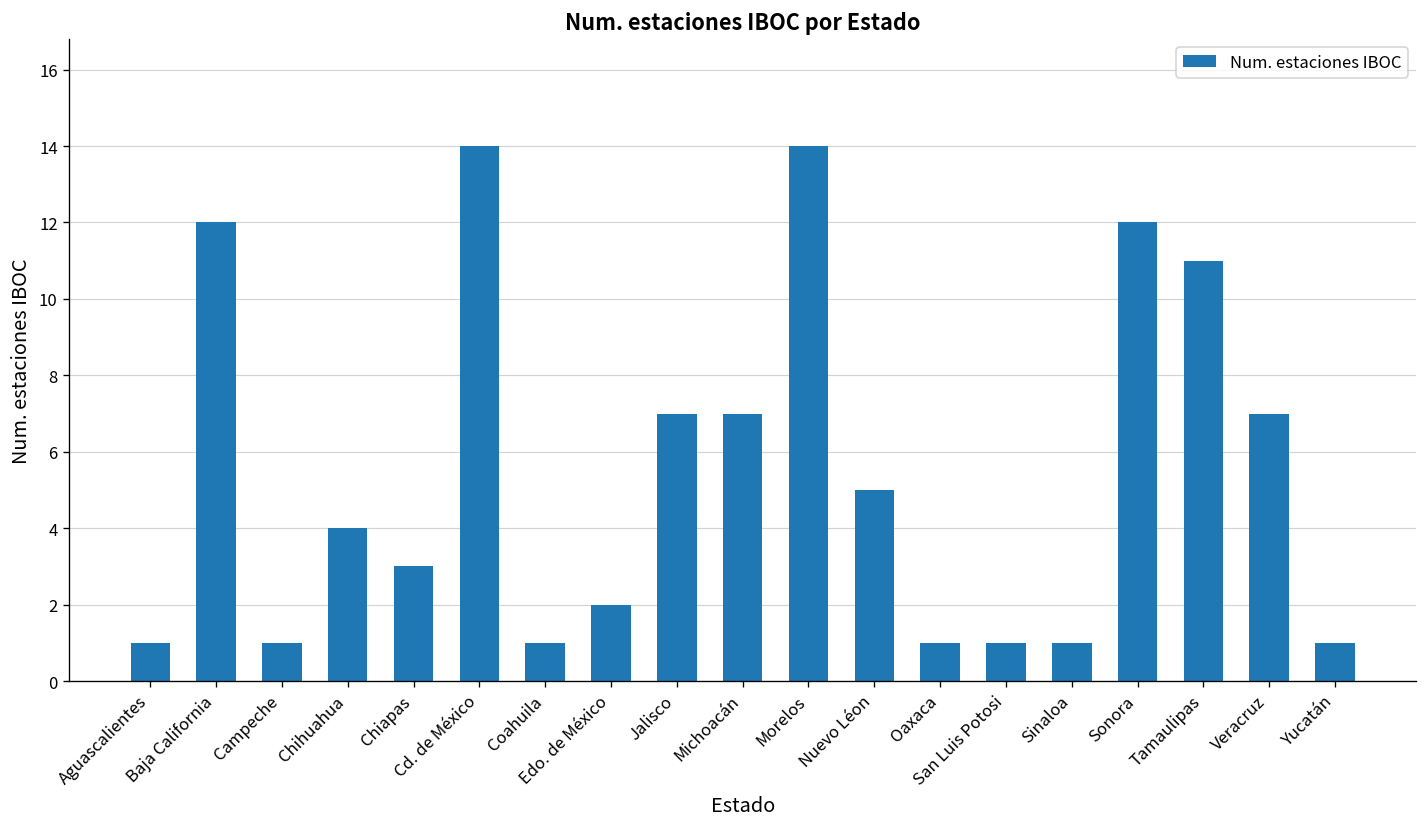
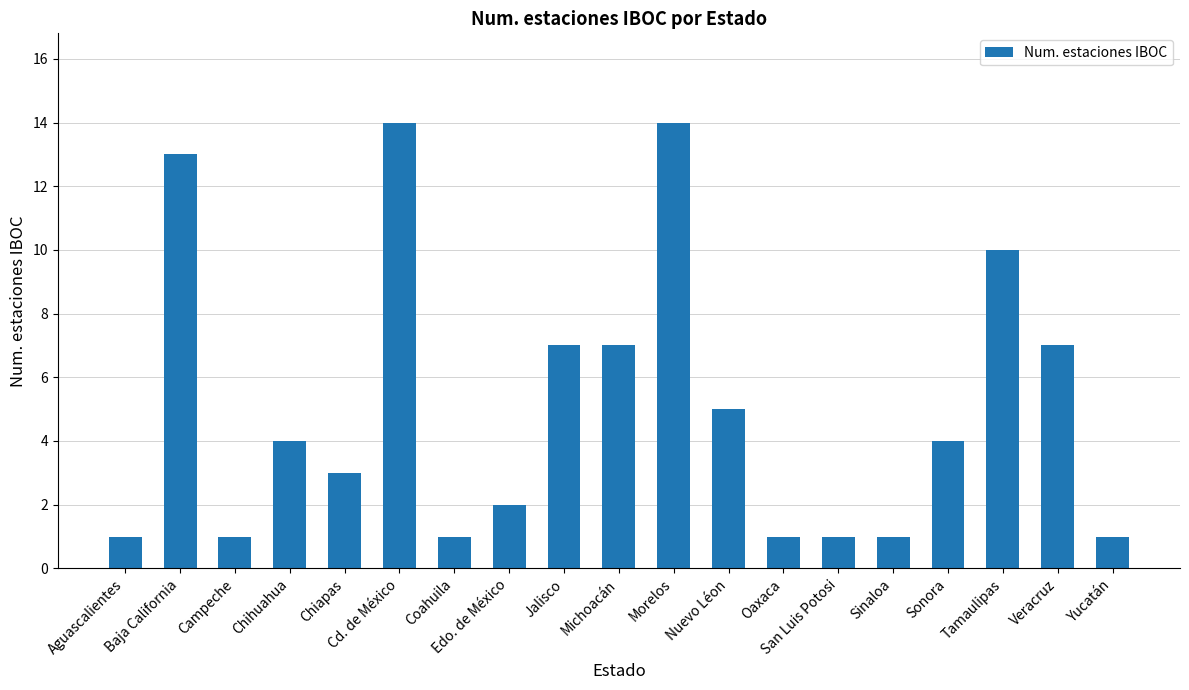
Baja California: 12 -> 13
Sonora: 12 -> 4
Tamaulipas: 11 -> 10
